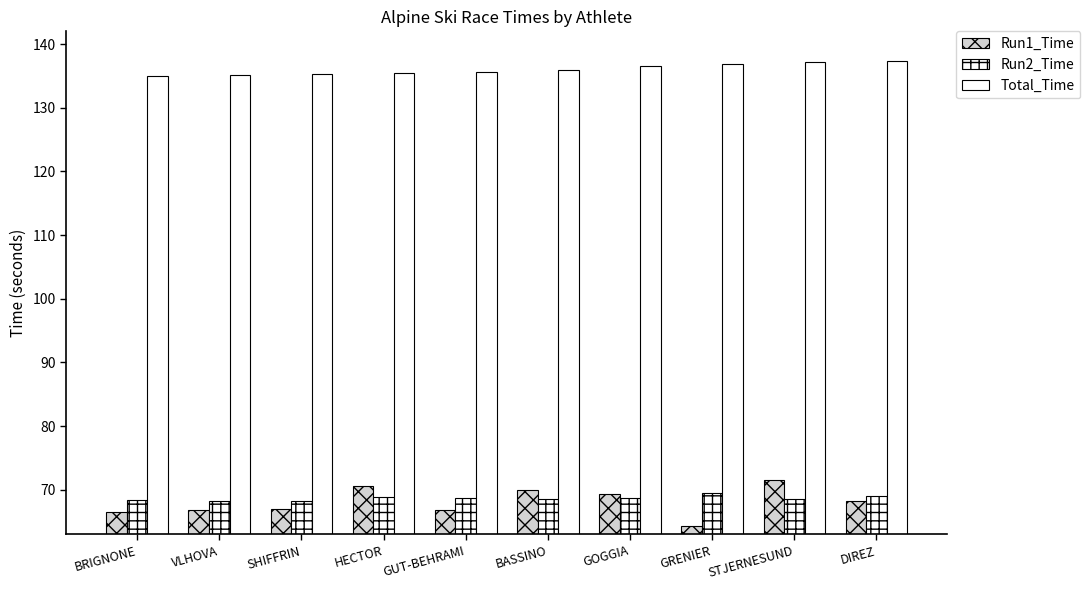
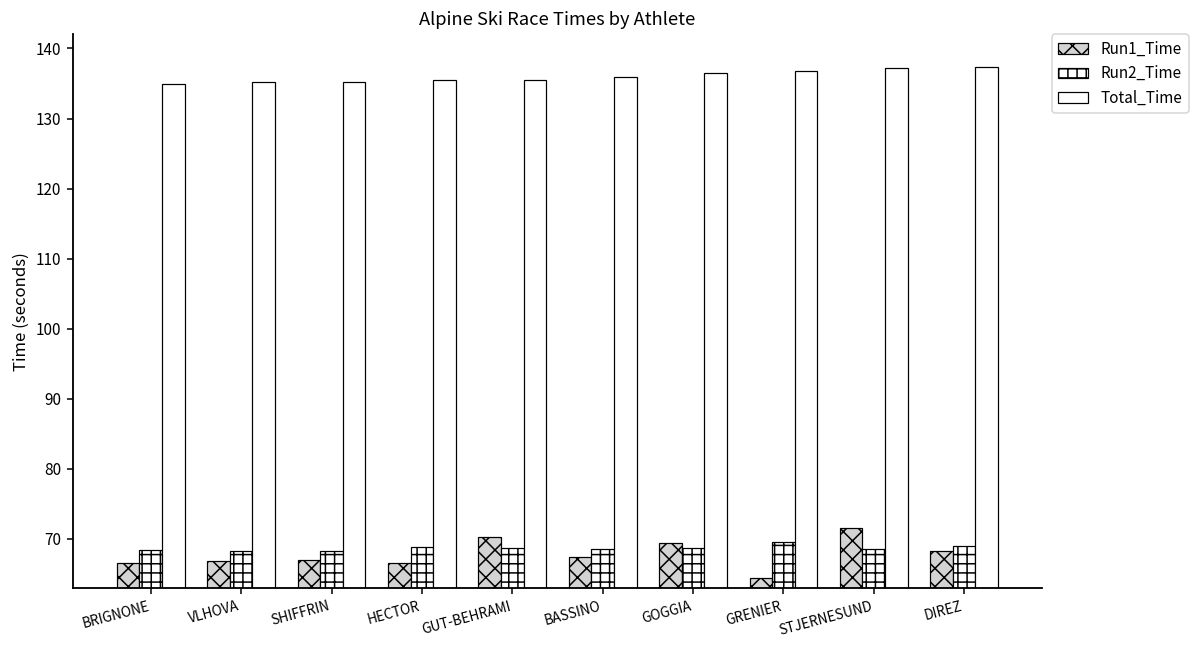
Run1_Time, HECTOR: 71 -> 67
Run1_Time, GUT-BEHRAMI: 67 -> 70
Run1_Time, BASSINO: 70 -> 67
